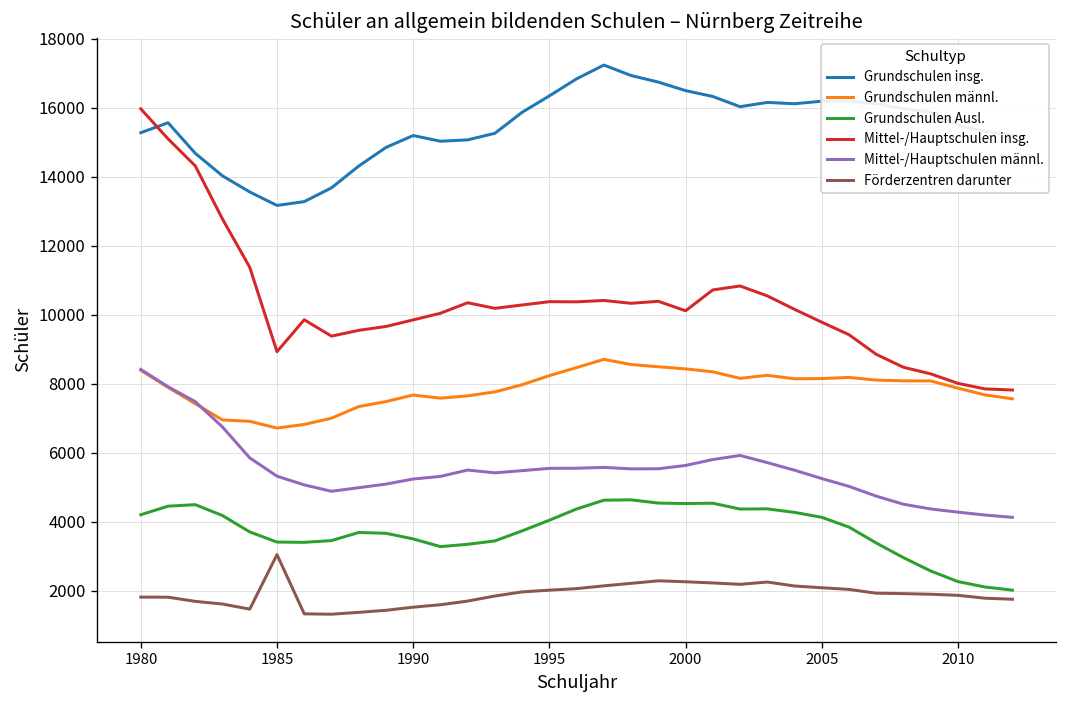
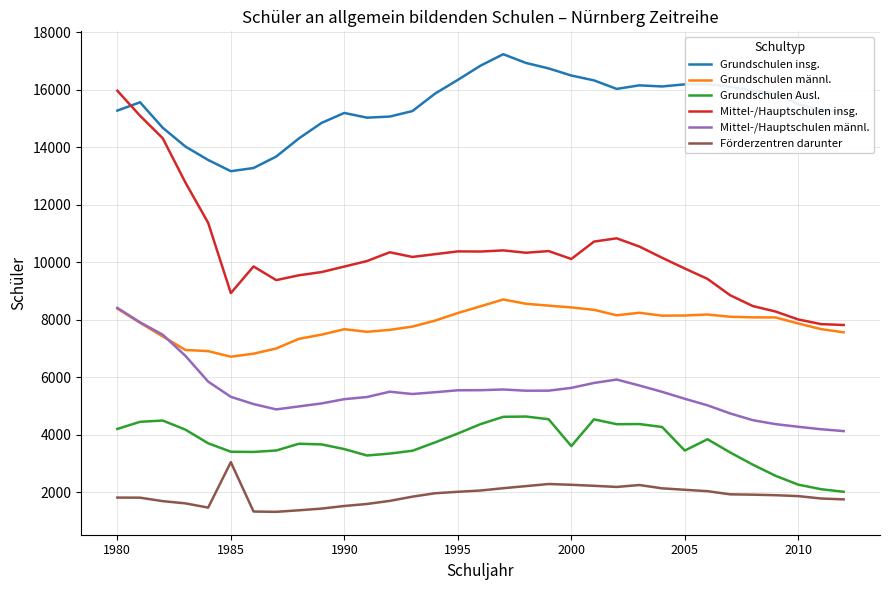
Grundschulen Ausl., 2000: 4500 -> 3600
Grundschulen Ausl., 2005: 4100 -> 3400
